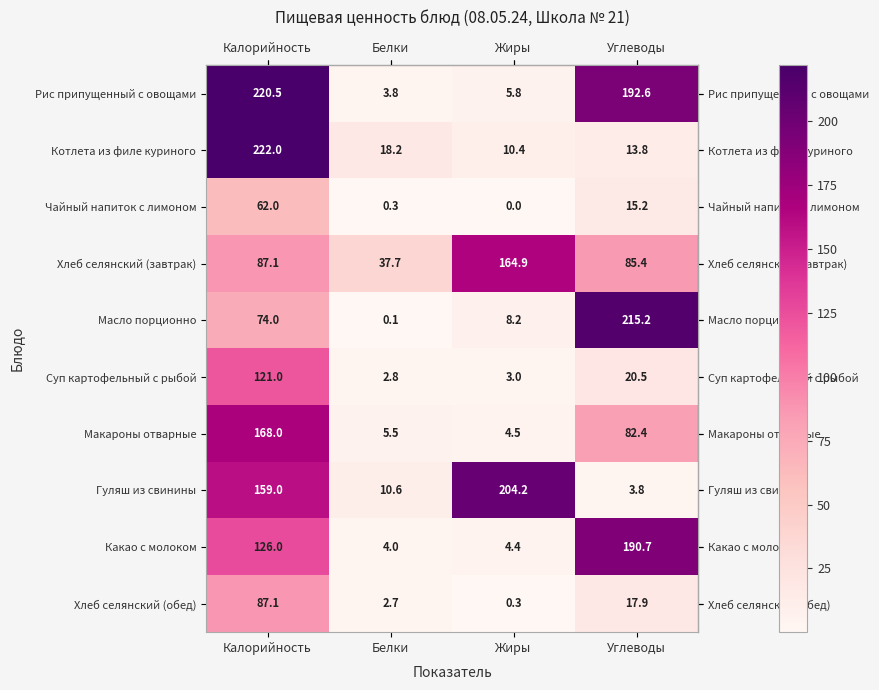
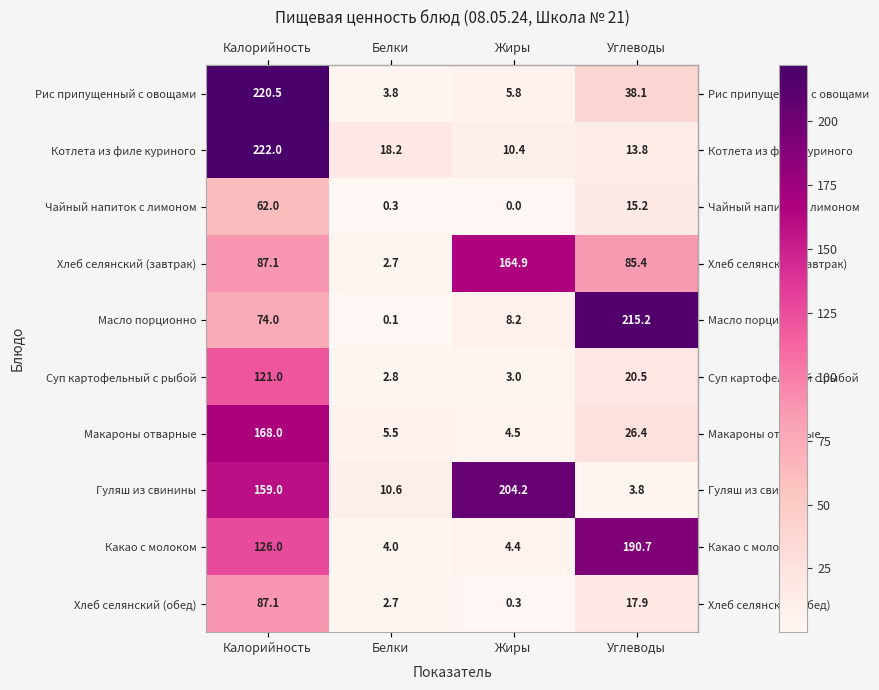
Рис припущенный с овощами, Углеводы: 192.6 -> 38.1
Хлеб селянский (завтрак), Белки: 37.7 -> 2.7
Макароны отварные, Углеводы: 82.4 -> 26.4
